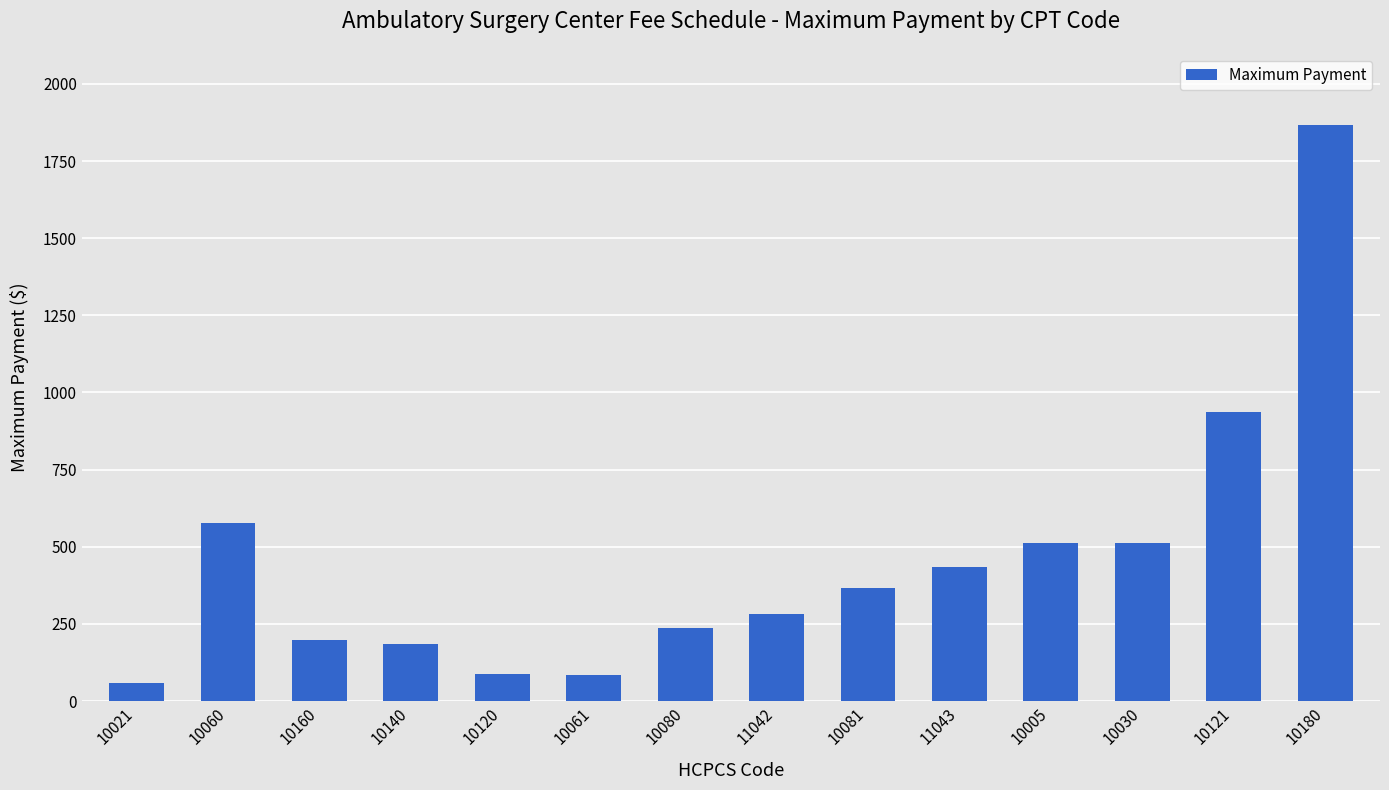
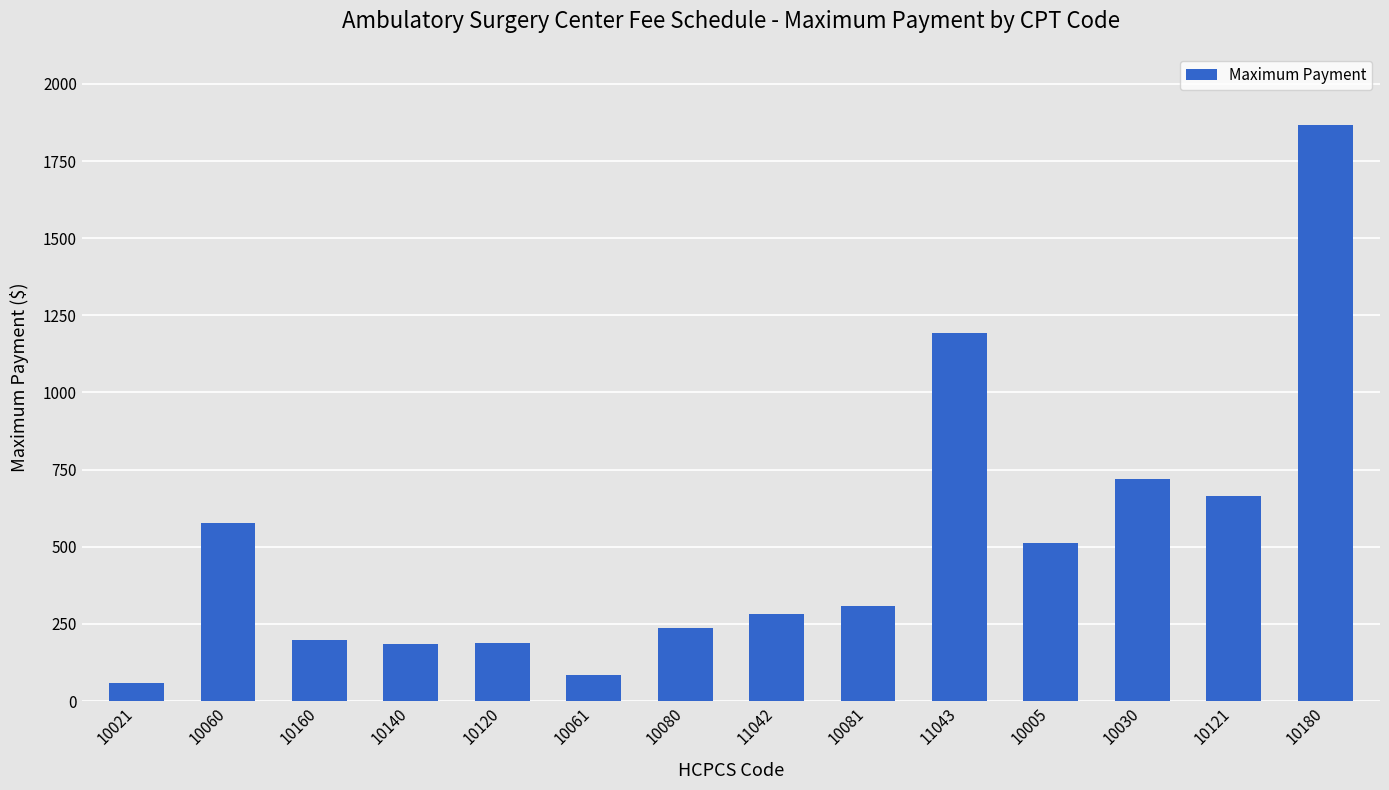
10120: 90 -> 190
10081: 370 -> 310
11043: 440 -> 1190
10030: 510 -> 720
10121: 940 -> 670
